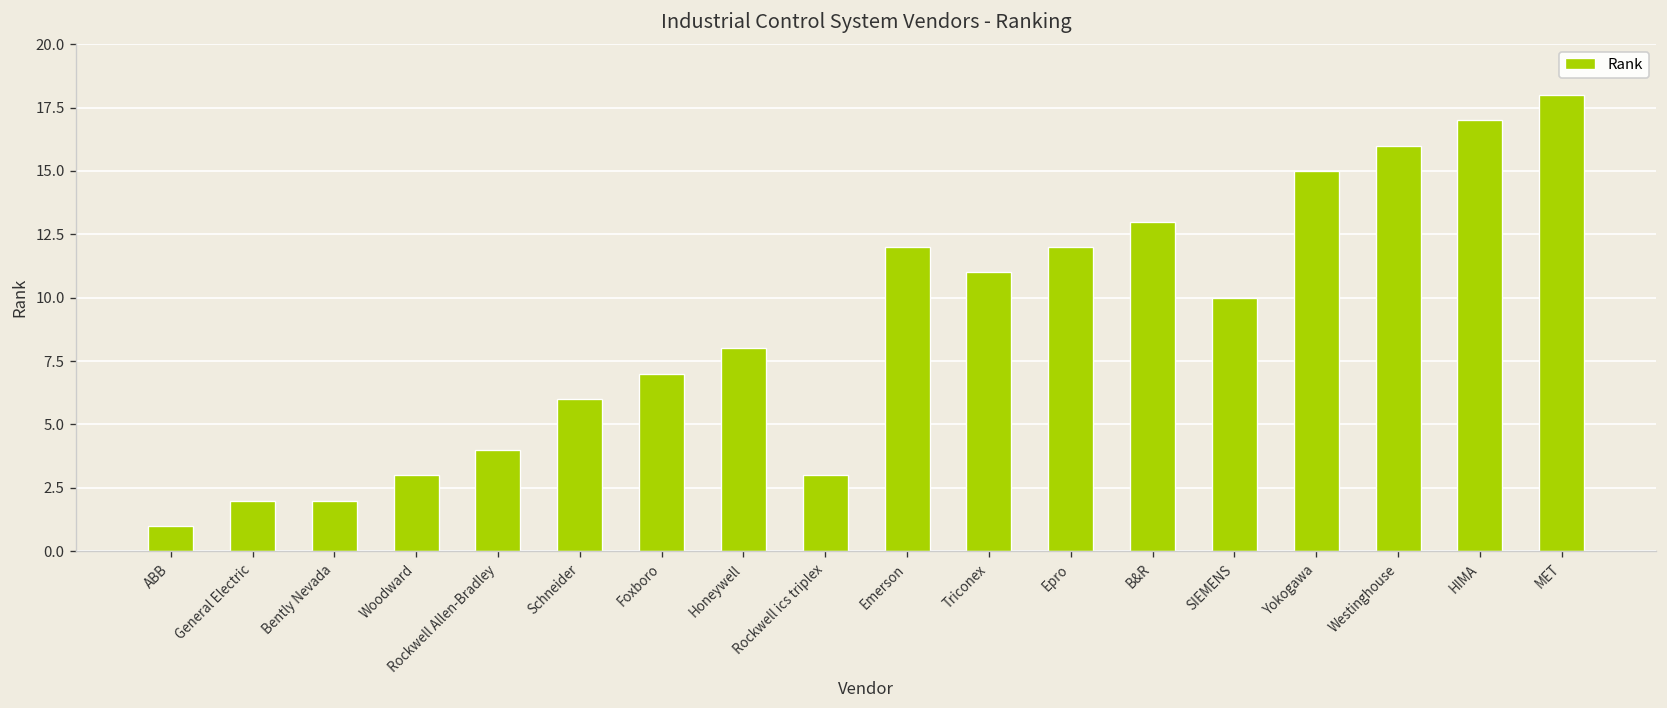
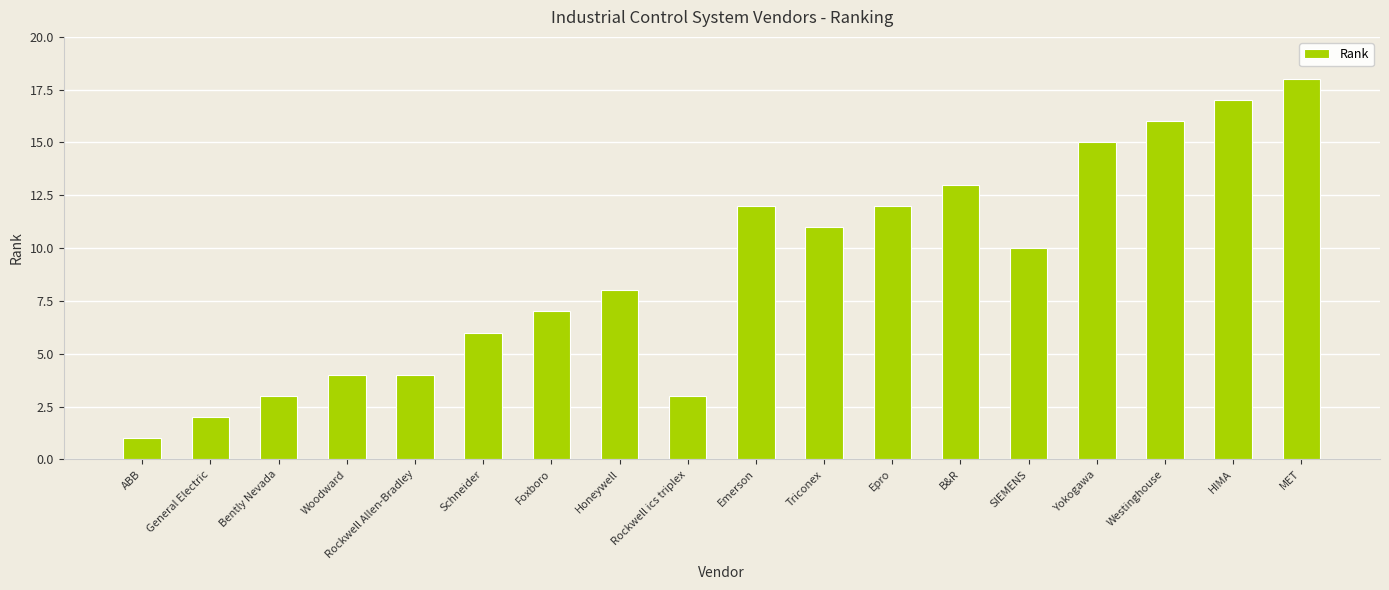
Bently Nevada: 2 -> 3
Woodward: 3 -> 4
